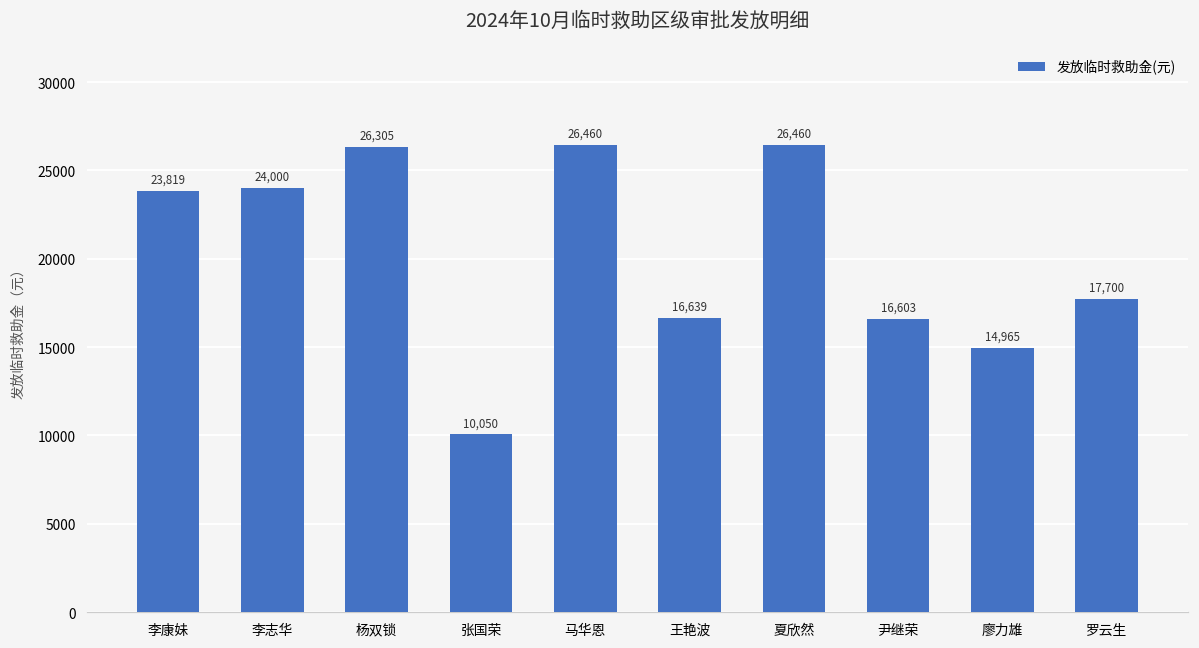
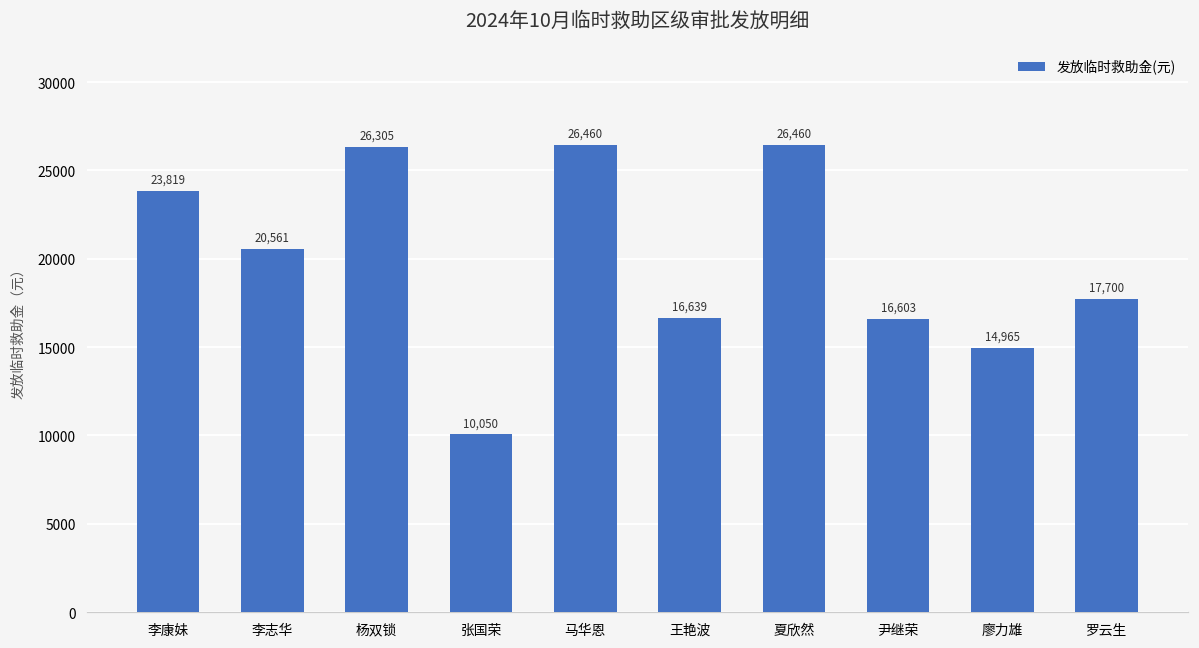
李志华: 24,000 -> 20,561
